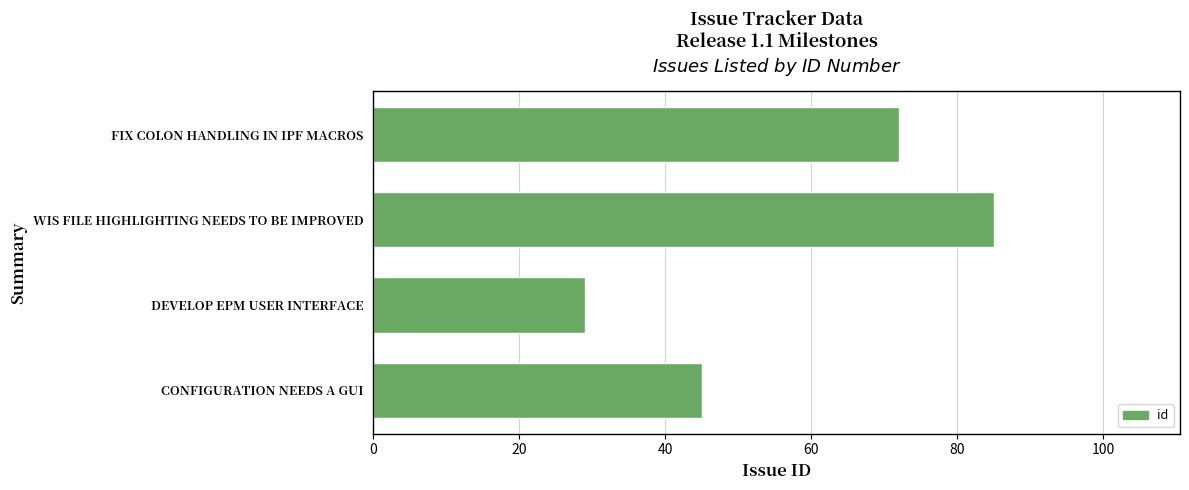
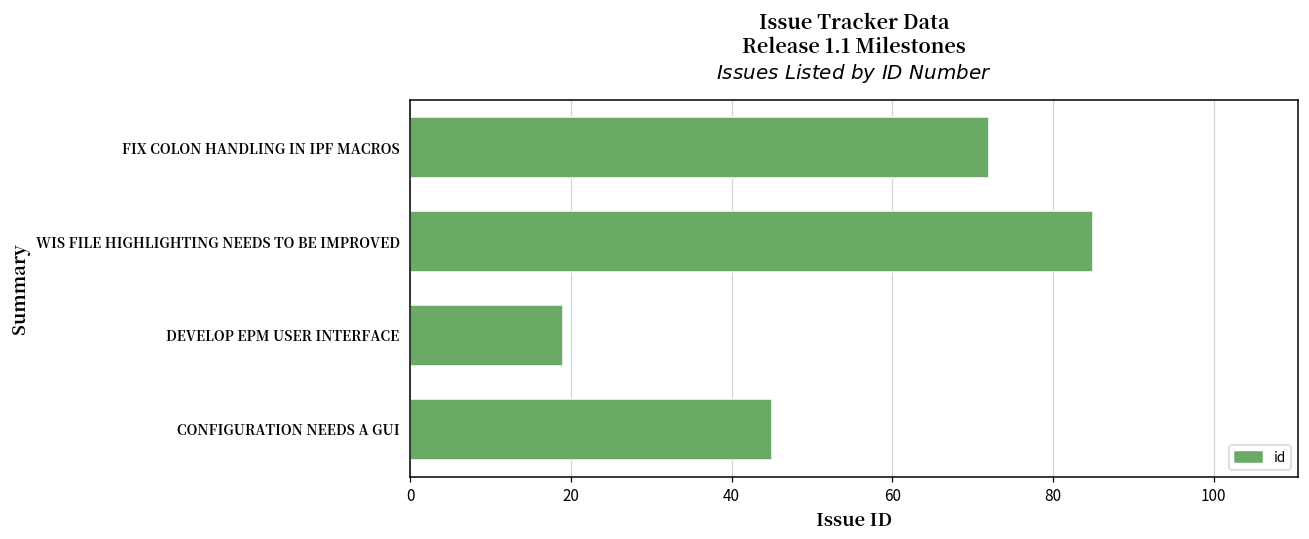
DEVELOP EPM USER INTERFACE: 29 -> 19
